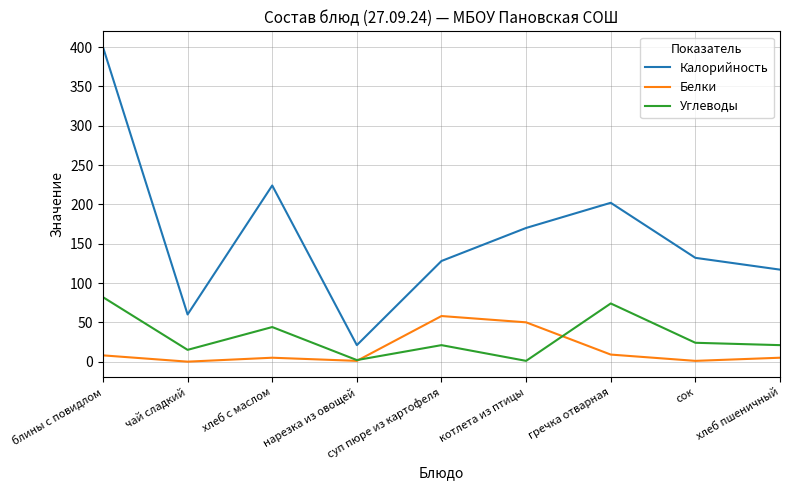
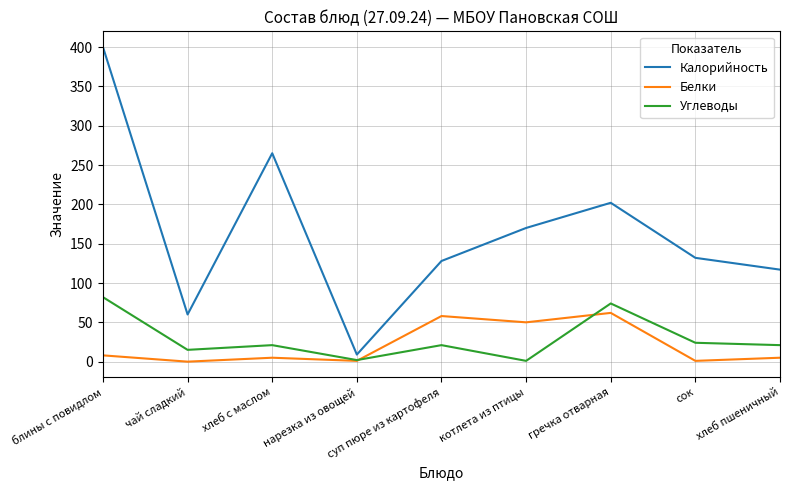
Калорийность, хлеб с маслом: 220 -> 270
Углеводы, хлеб с маслом: 40 -> 20
Калорийность, нарезка из овощей: 20 -> 10
Белки, гречка отварная: 10 -> 60
